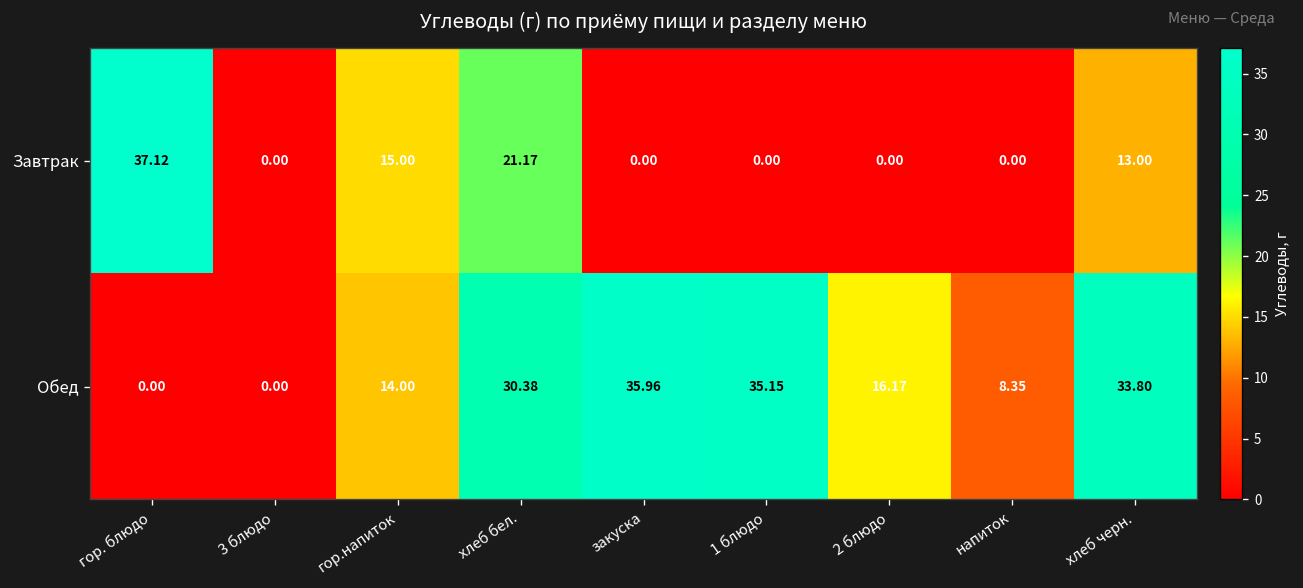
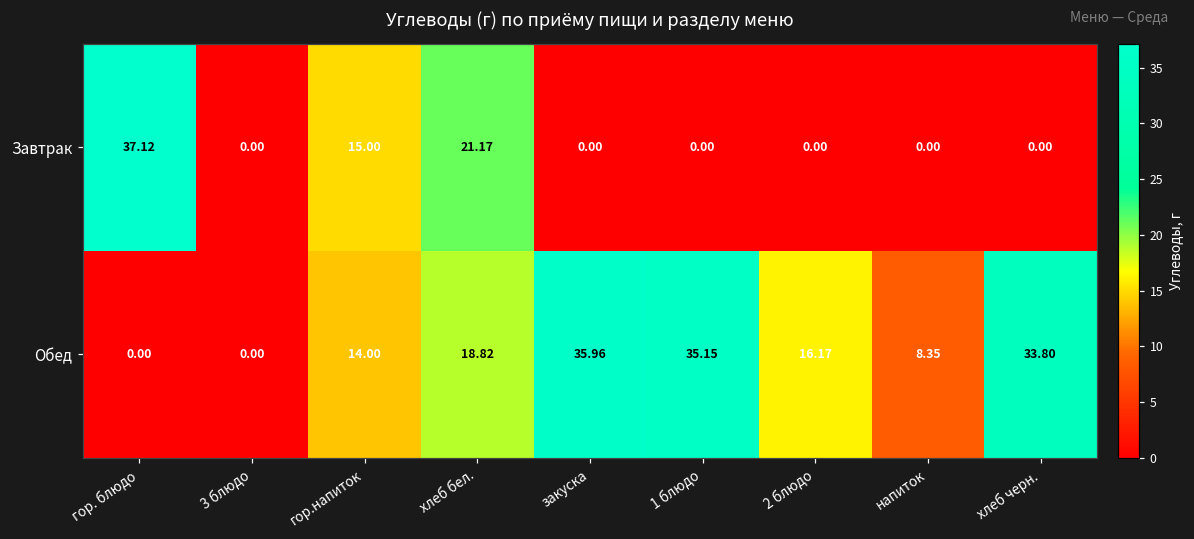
Завтрак, хлеб черн.: 13.00 -> 0.00
Обед, хлеб бел.: 30.38 -> 18.82
